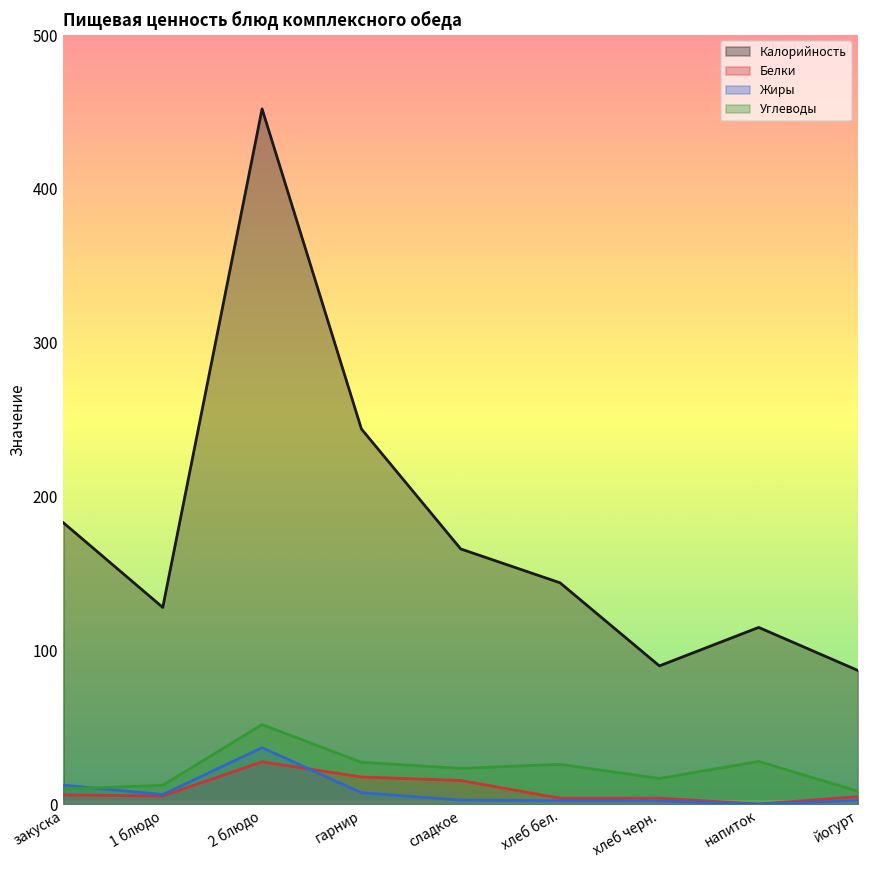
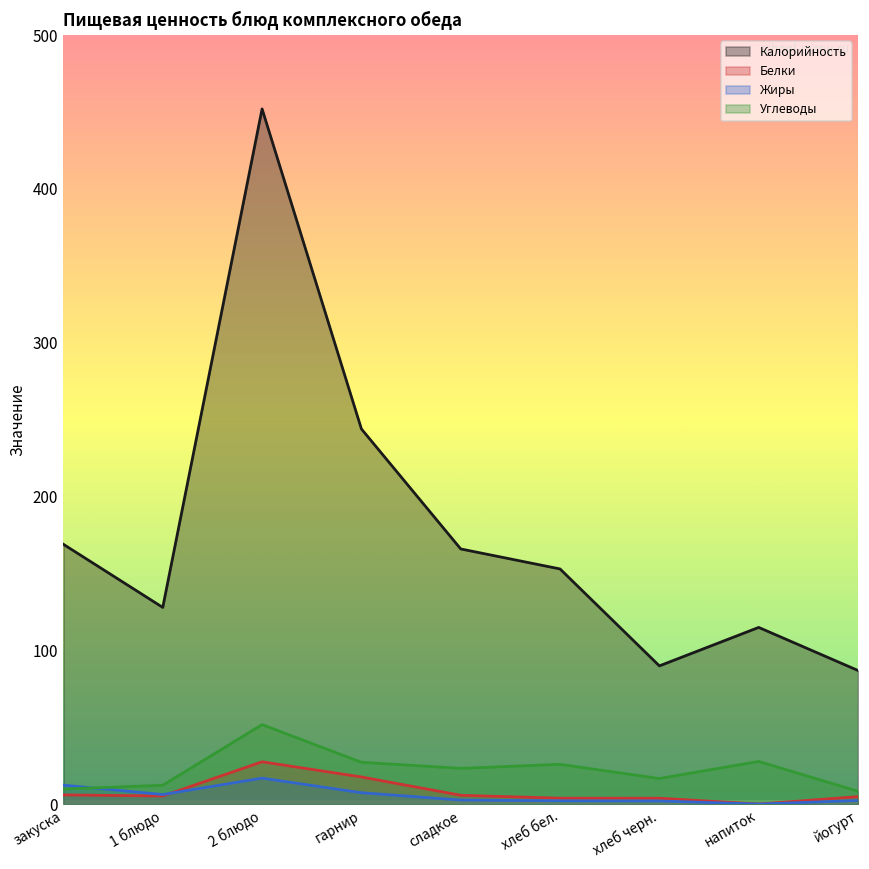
Калорийность, закуска: 183 -> 169
Жиры, 2 блюдо: 37 -> 17
Белки, сладкое: 16 -> 6
Калорийность, хлеб бел.: 144 -> 153
